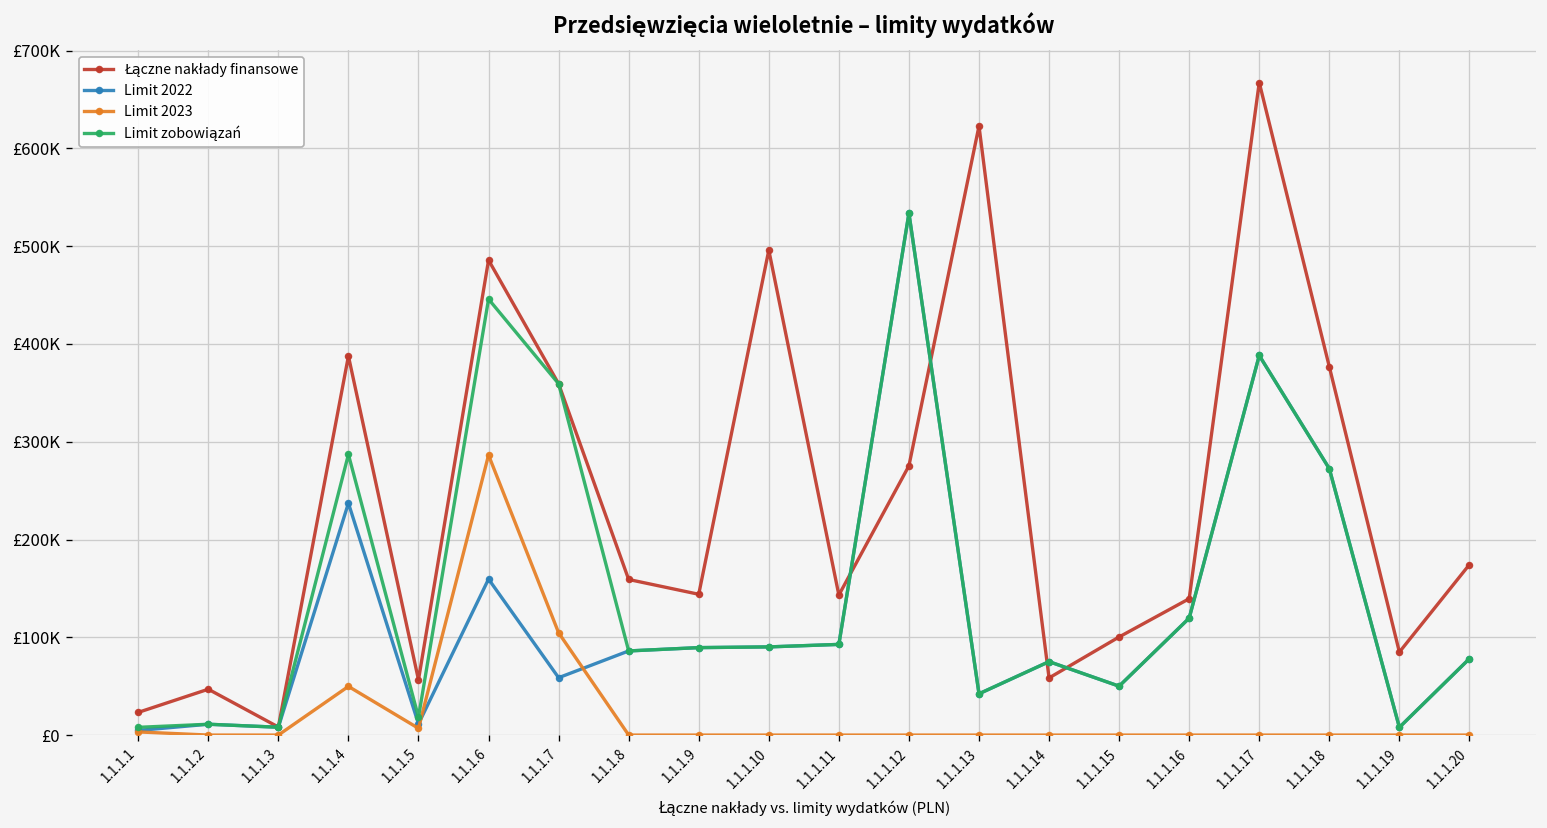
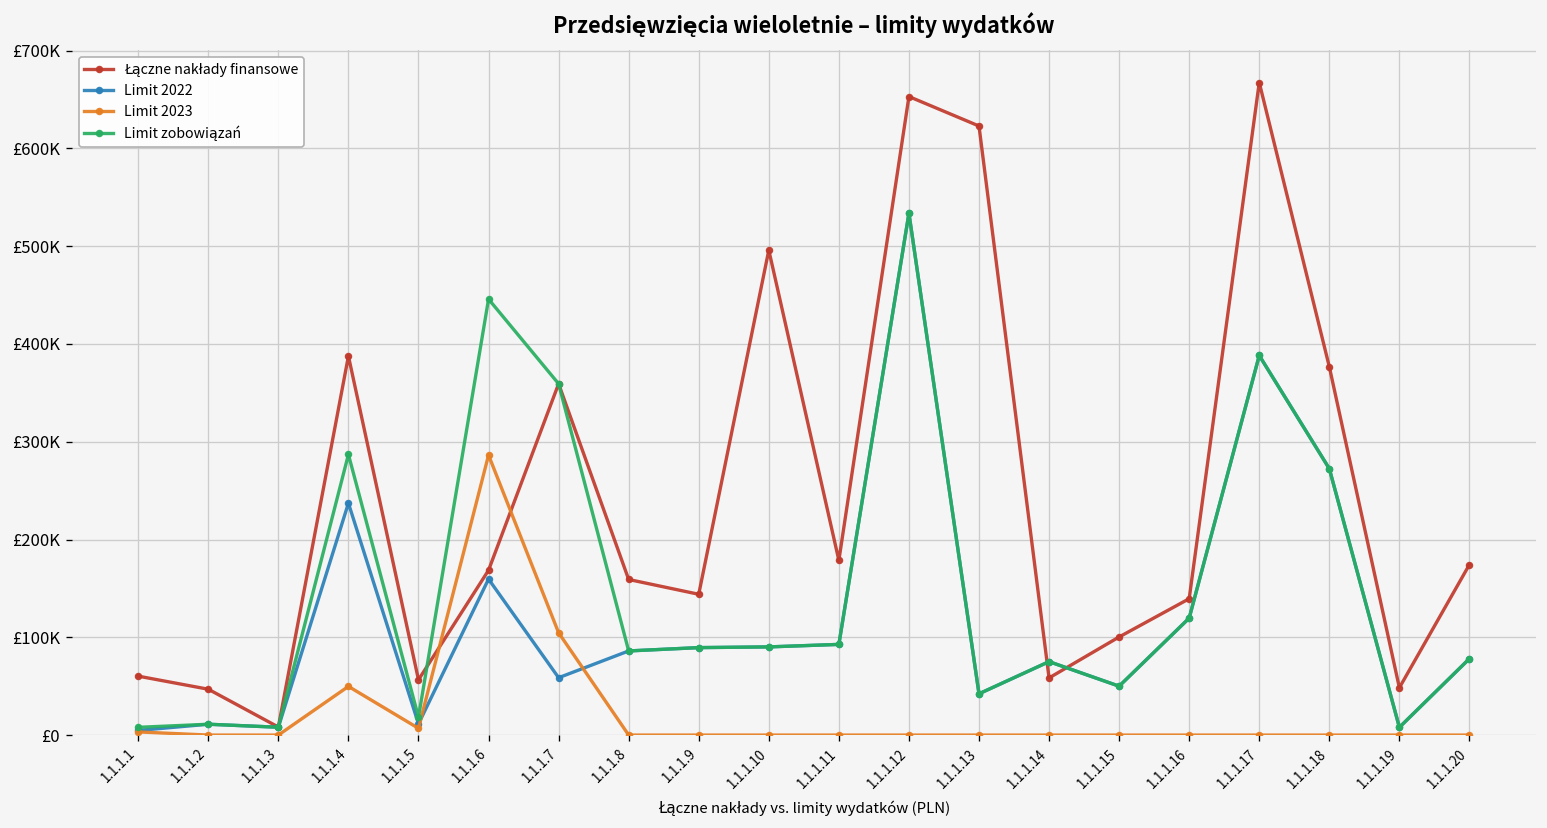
Łączne nakłady finansowe, 1.1.1.1: £20000 -> £60000
Łączne nakłady finansowe, 1.1.1.6: £490000 -> £170000
Łączne nakłady finansowe, 1.1.1.11: £140000 -> £180000
Łączne nakłady finansowe, 1.1.1.12: £280000 -> £650000
Łączne nakłady finansowe, 1.1.1.19: £80000 -> £50000
